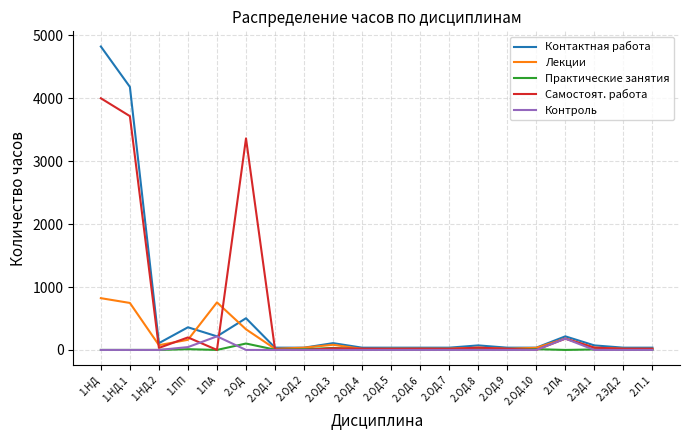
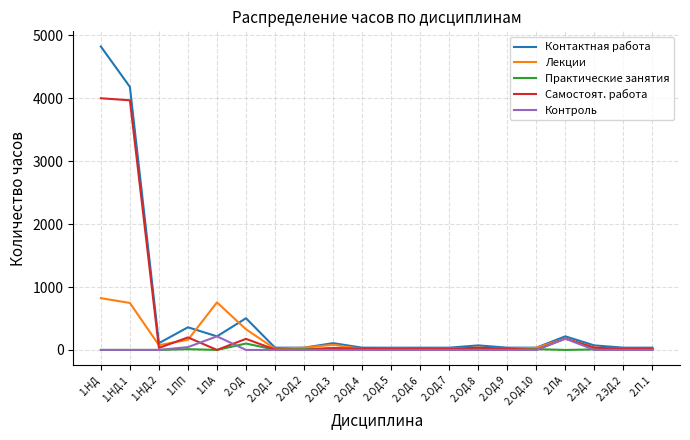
Самостоят. работа, 1.НД.1: 3700 -> 4000
Самостоят. работа, 2.ОД: 3400 -> 200
